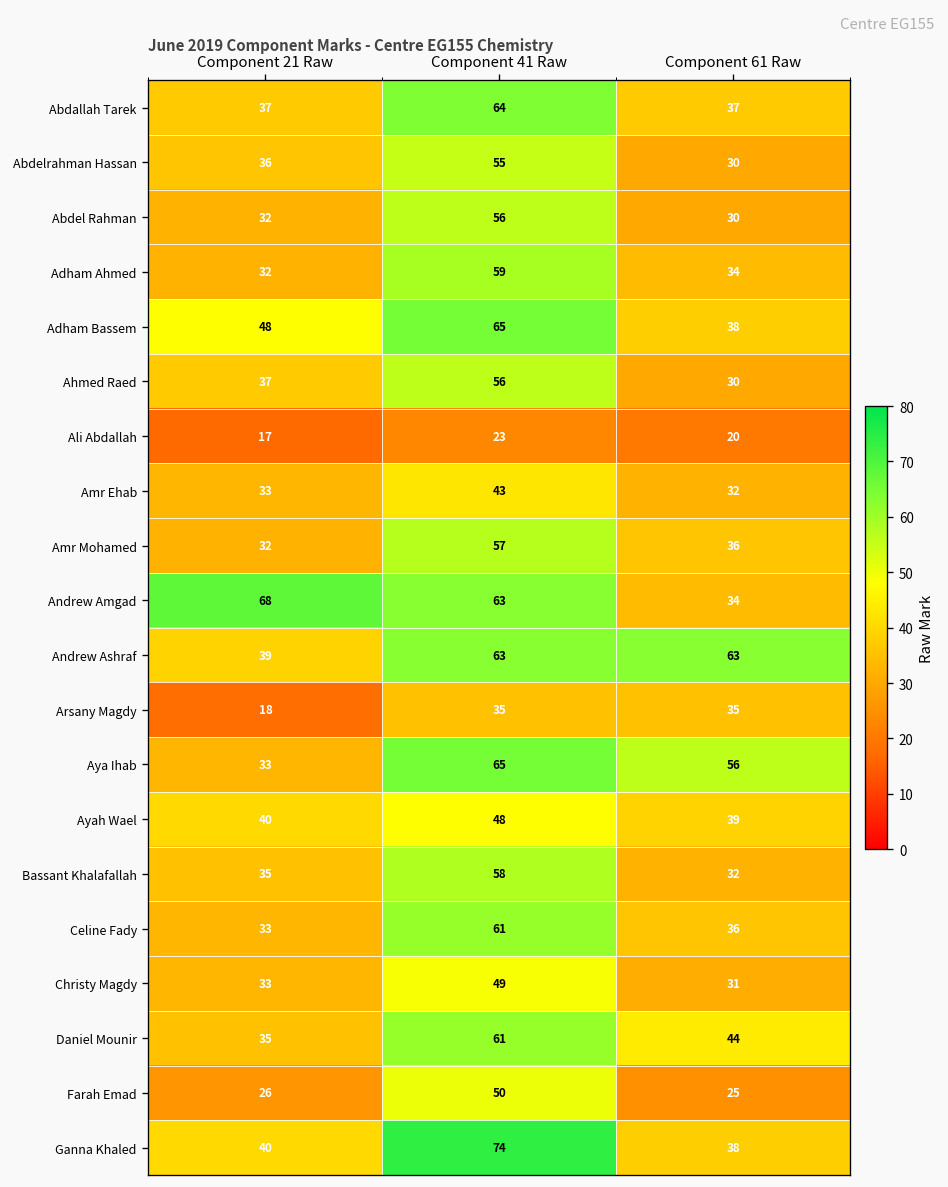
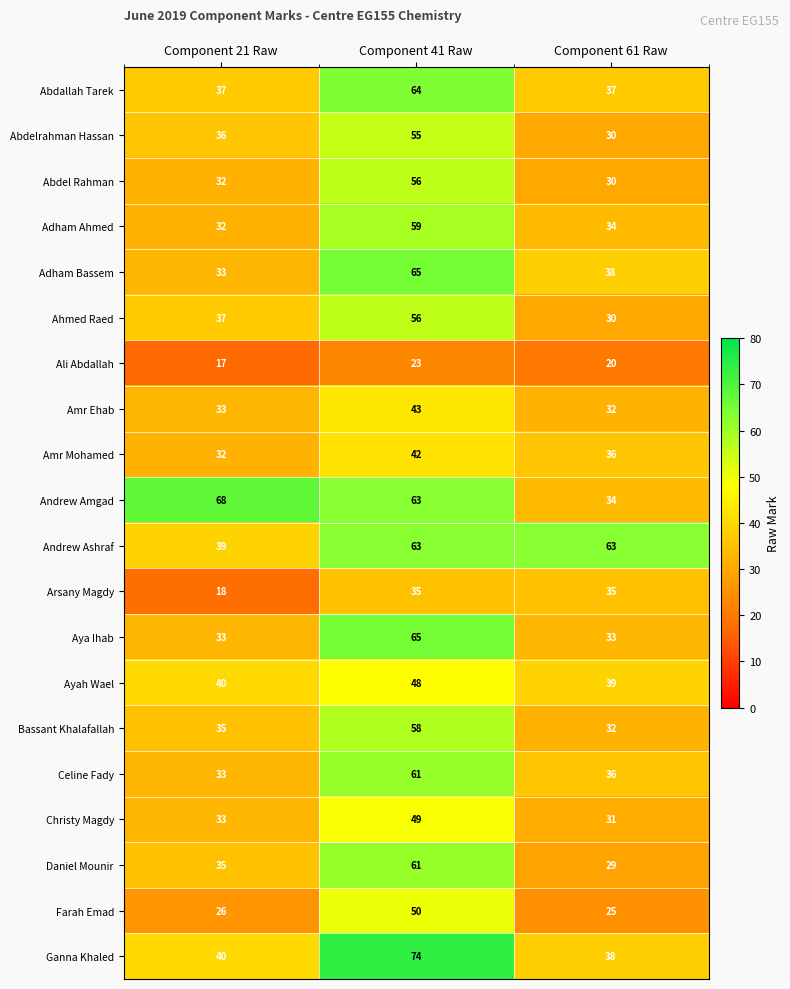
Adham Bassem, Component 21 Raw: 48 -> 33
Amr Mohamed, Component 41 Raw: 57 -> 42
Aya Ihab, Component 61 Raw: 56 -> 33
Daniel Mounir, Component 61 Raw: 44 -> 29
